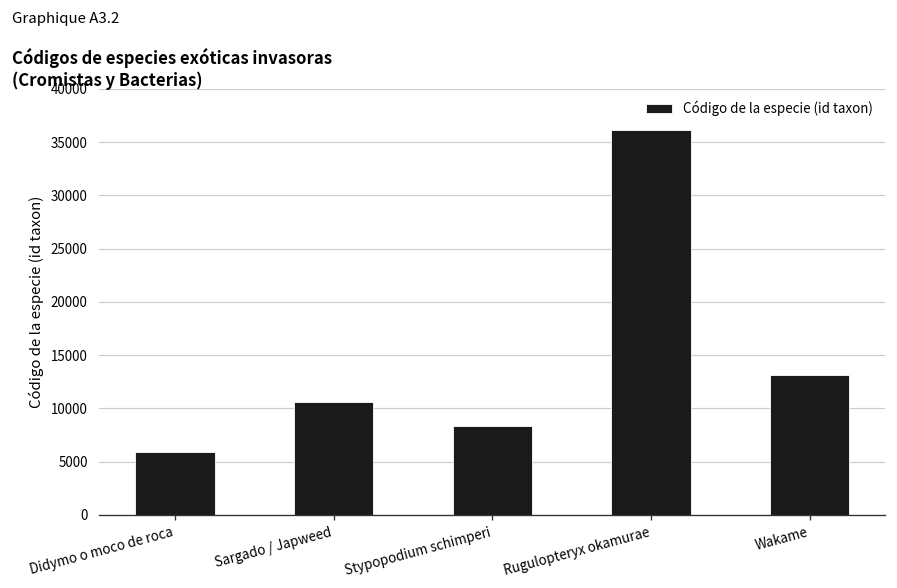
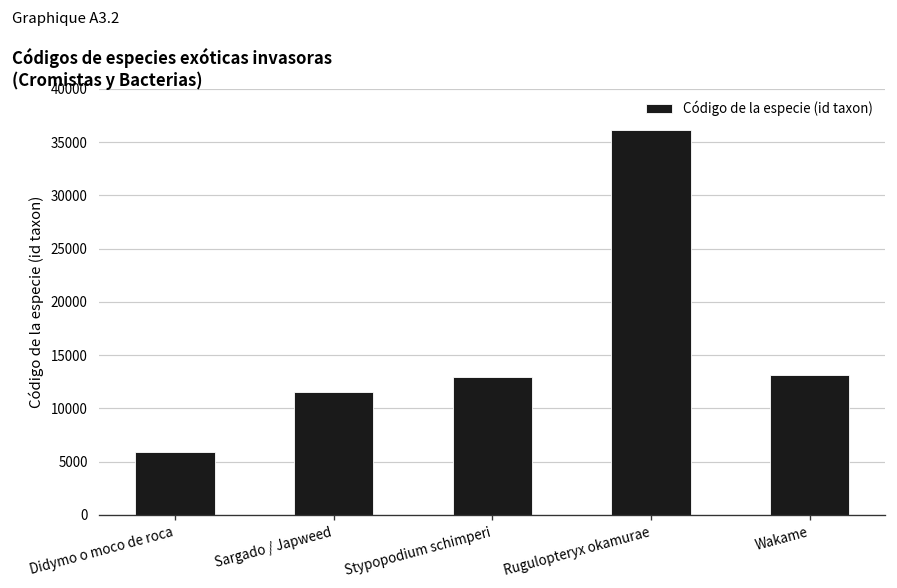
Sargado / Japweed: 11000 -> 12000
Stypopodium schimperi: 8000 -> 13000
